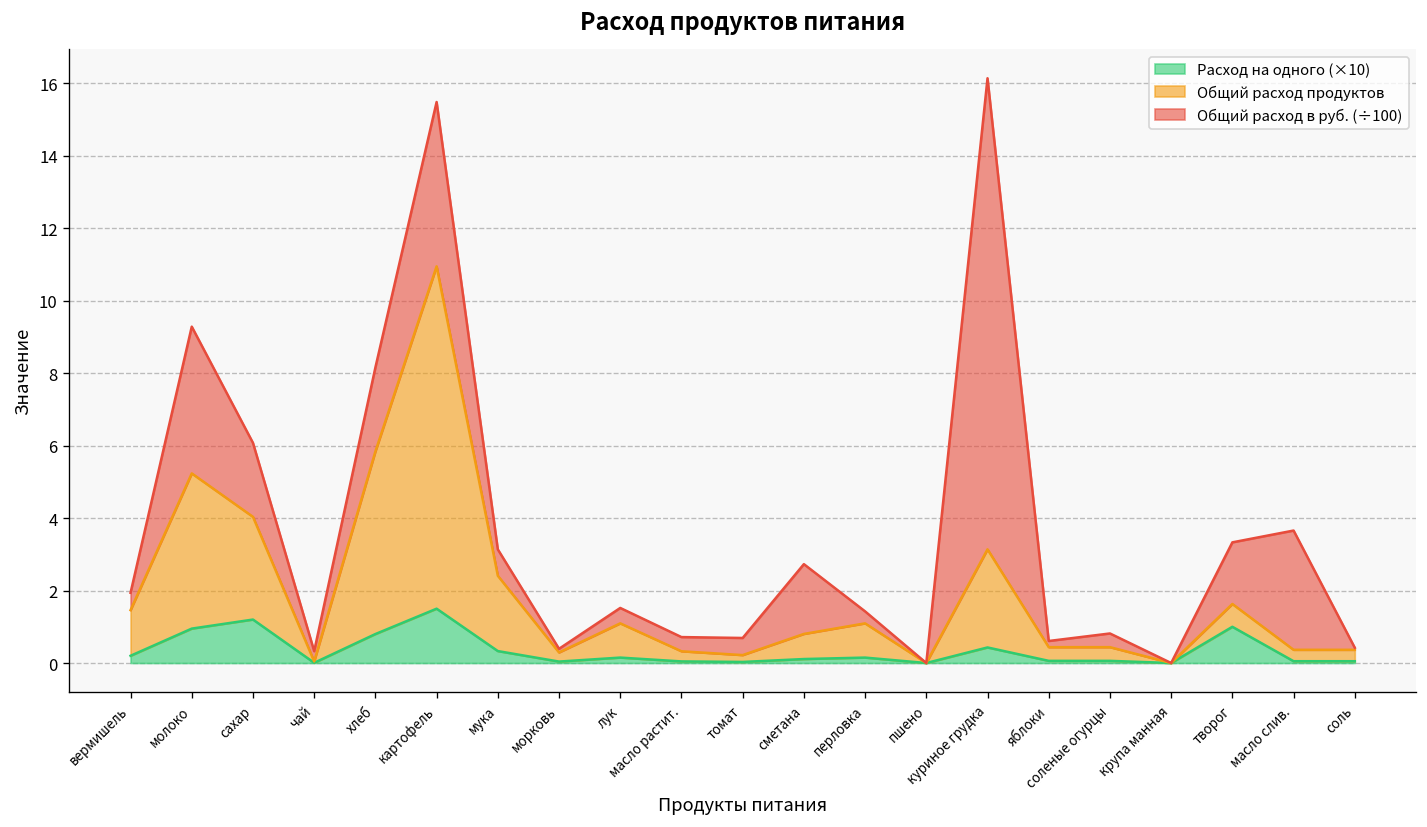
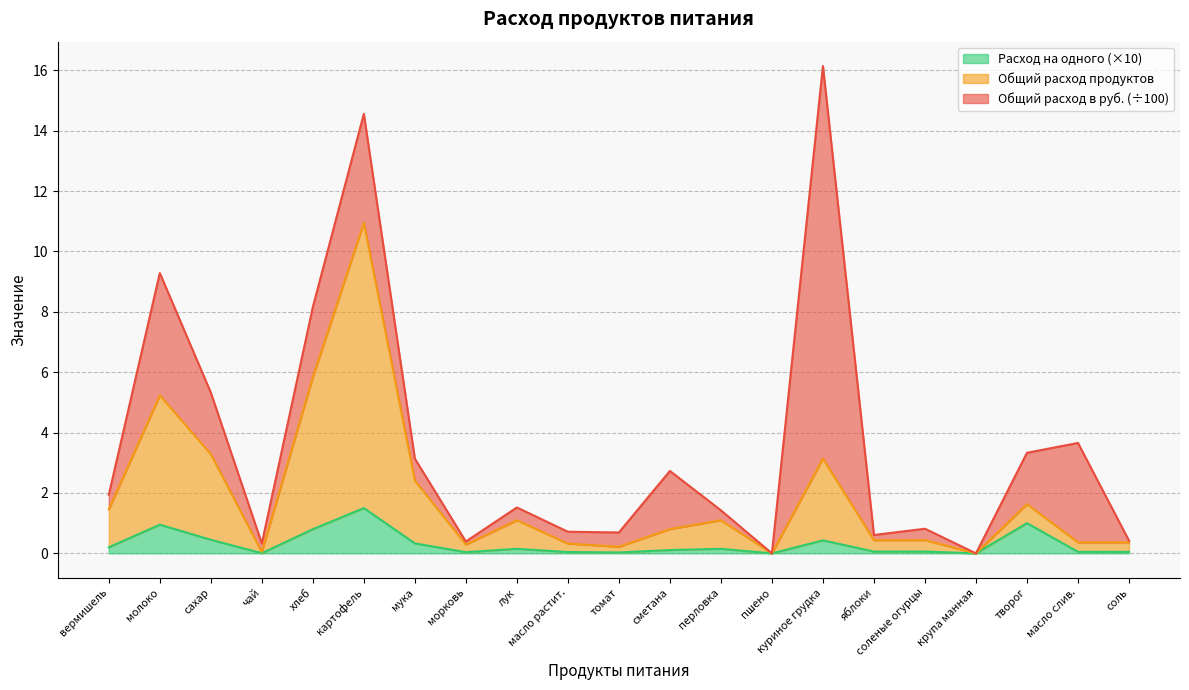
Расход на одного (×10), сахар: 1.2 -> 0.4
Общий расход в руб. (÷100), картофель: 4.5 -> 3.6
